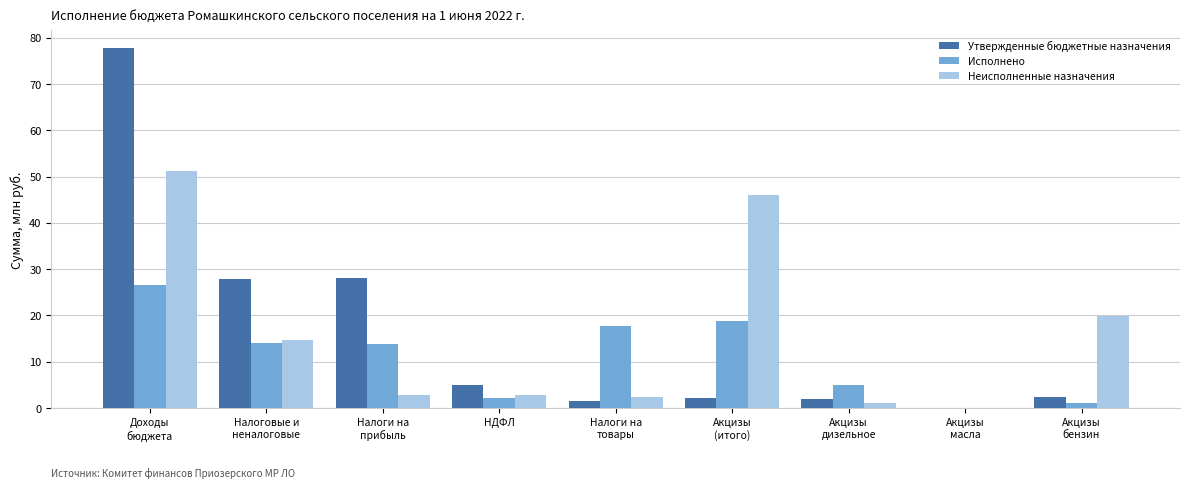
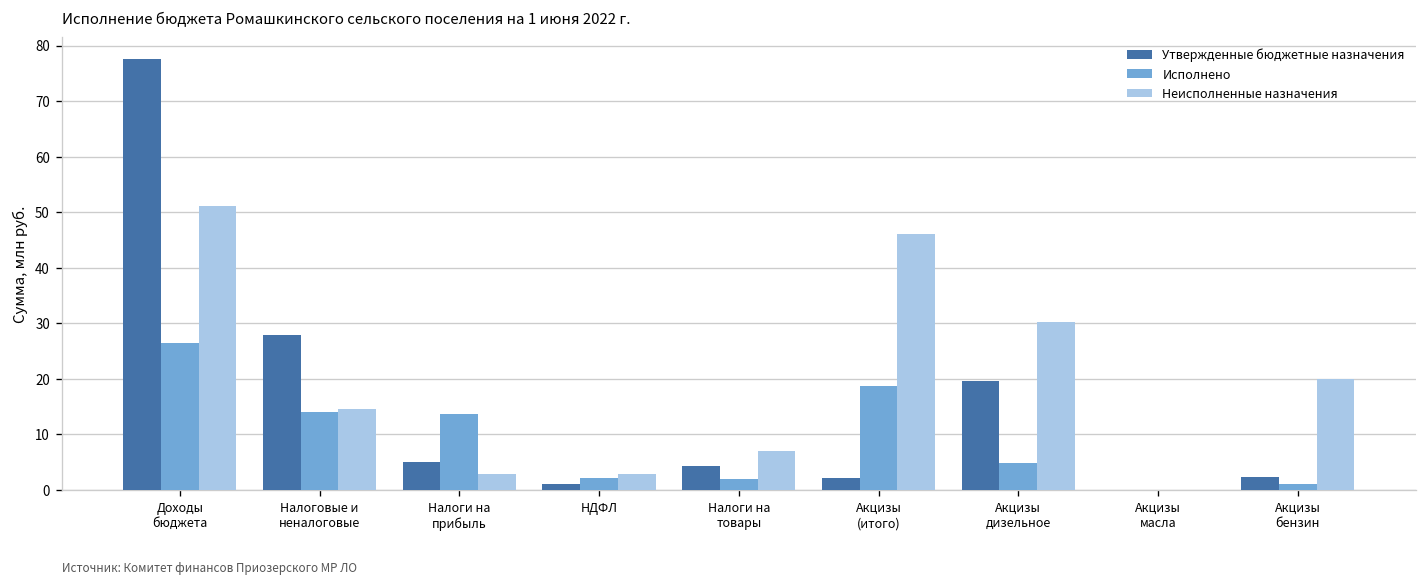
Утвержденные бюджетные назначения, Налоги на прибыль: 28 -> 5
Утвержденные бюджетные назначения, НДФЛ: 5 -> 1
Утвержденные бюджетные назначения, Налоги на товары: 2 -> 4
Исполнено, Налоги на товары: 18 -> 2
Неисполненные назначения, Налоги на товары: 2 -> 7
Утвержденные бюджетные назначения, Акцизы дизельное: 2 -> 20
Неисполненные назначения, Акцизы дизельное: 1 -> 30
